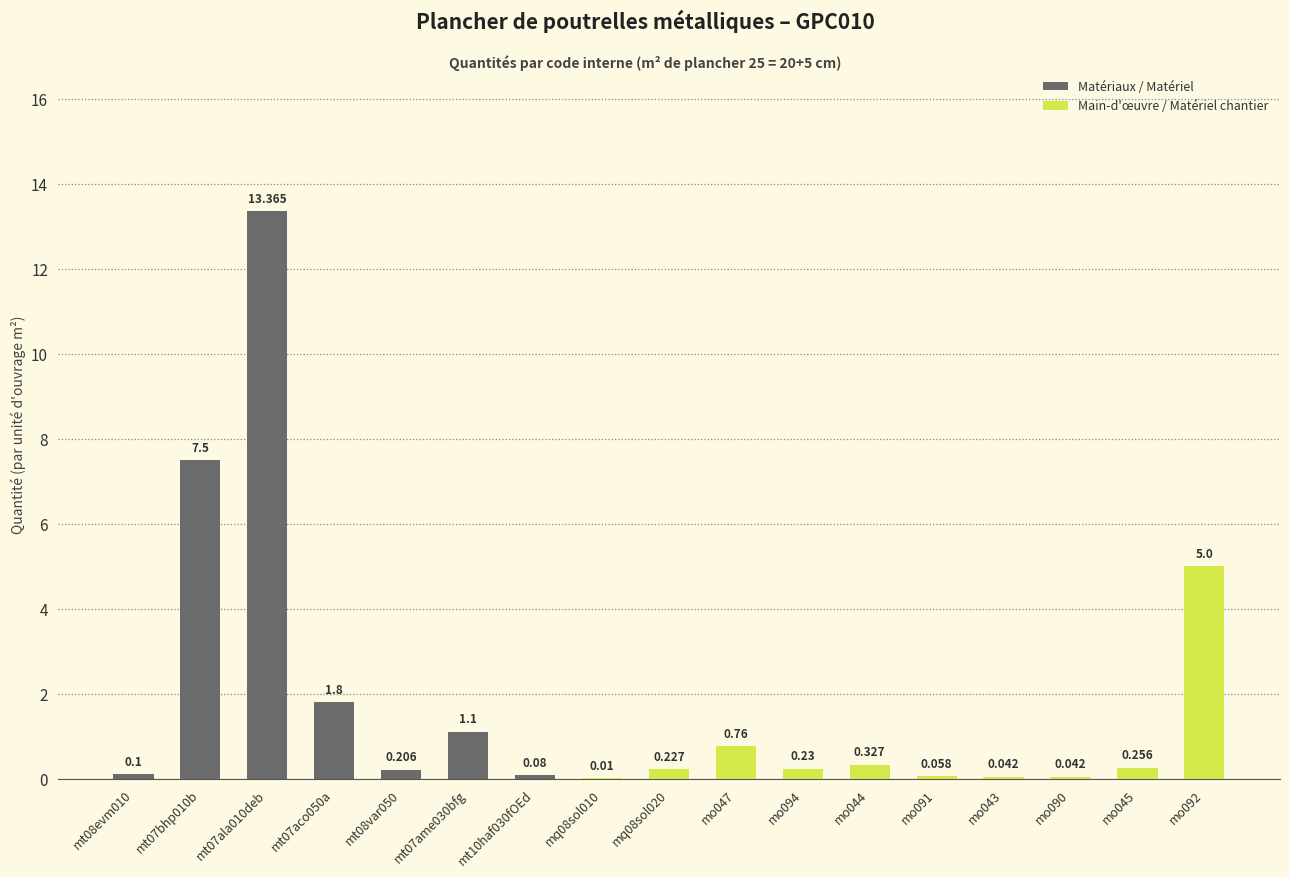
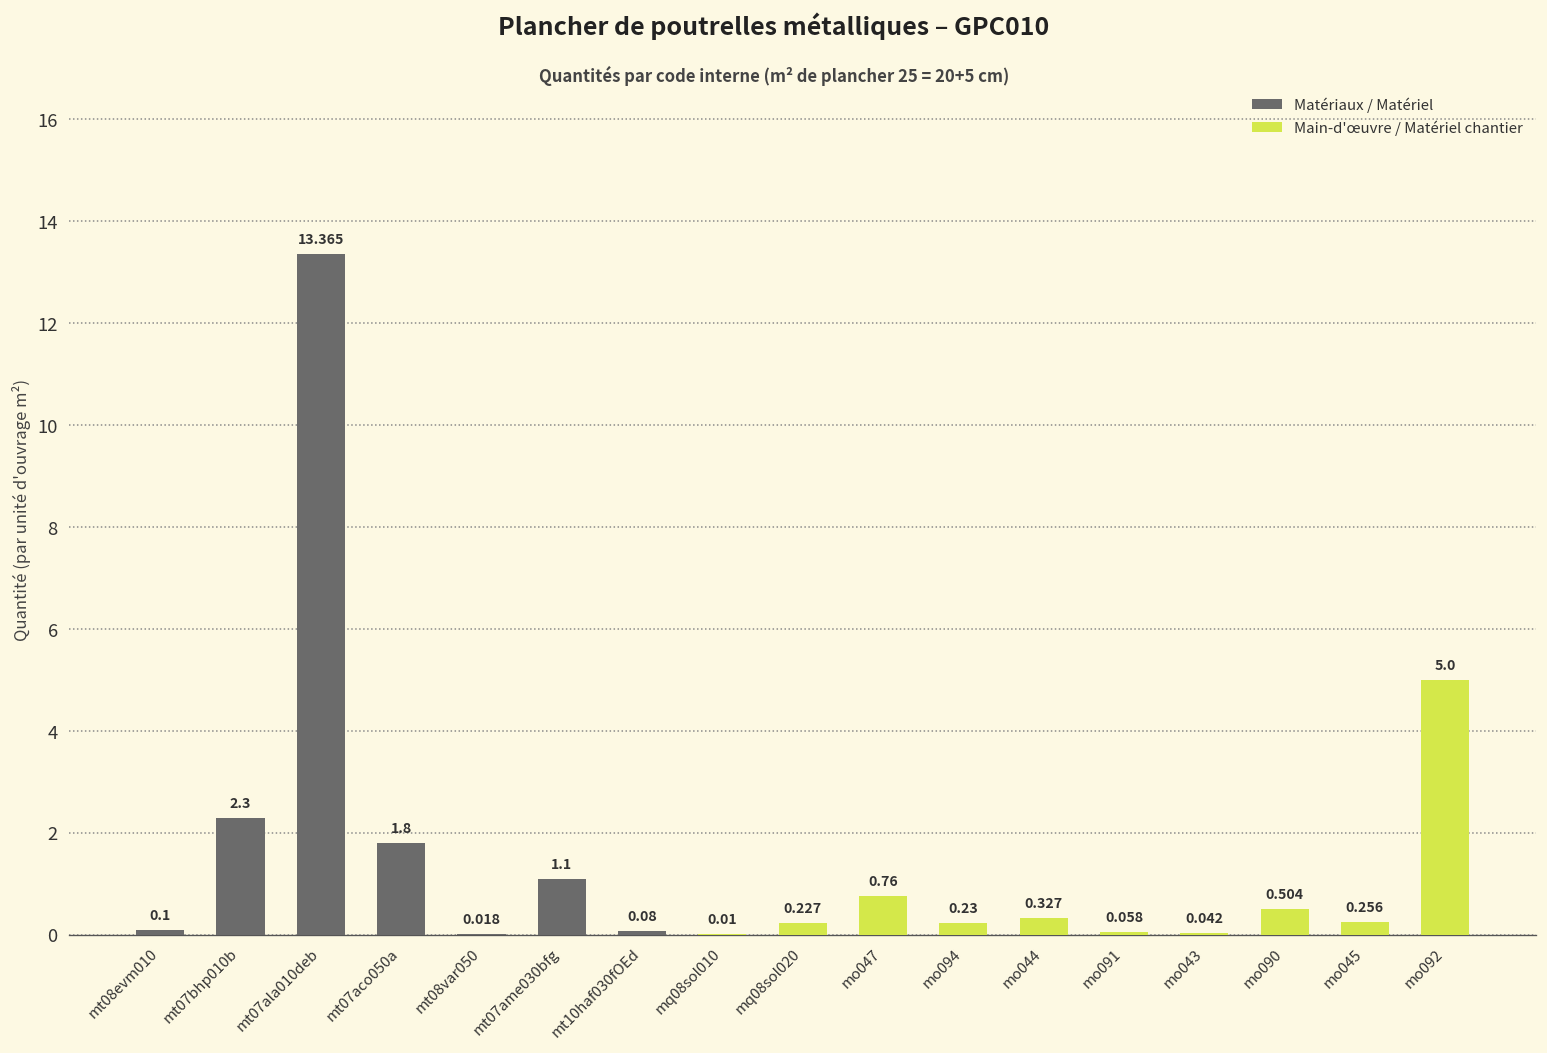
Matériaux / Matériel, mt07bhp010b: 7.5 -> 2.3
Matériaux / Matériel, mt08var050: 0.206 -> 0.018
Main-d'œuvre / Matériel chantier, mo090: 0.042 -> 0.504
